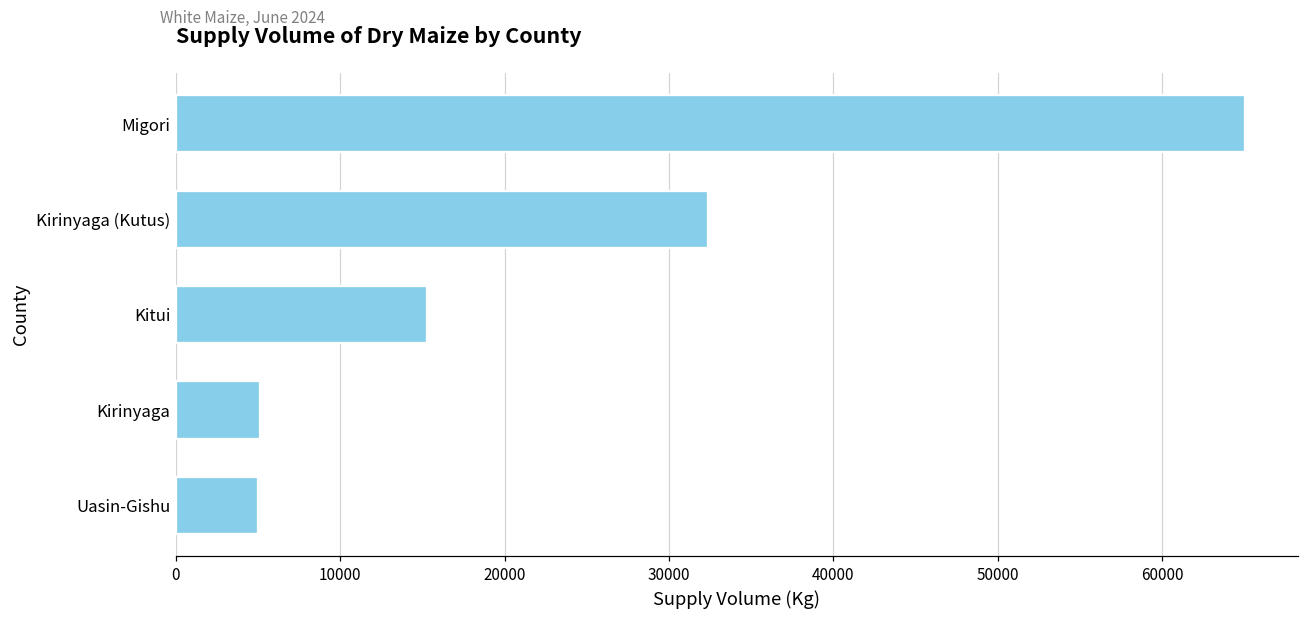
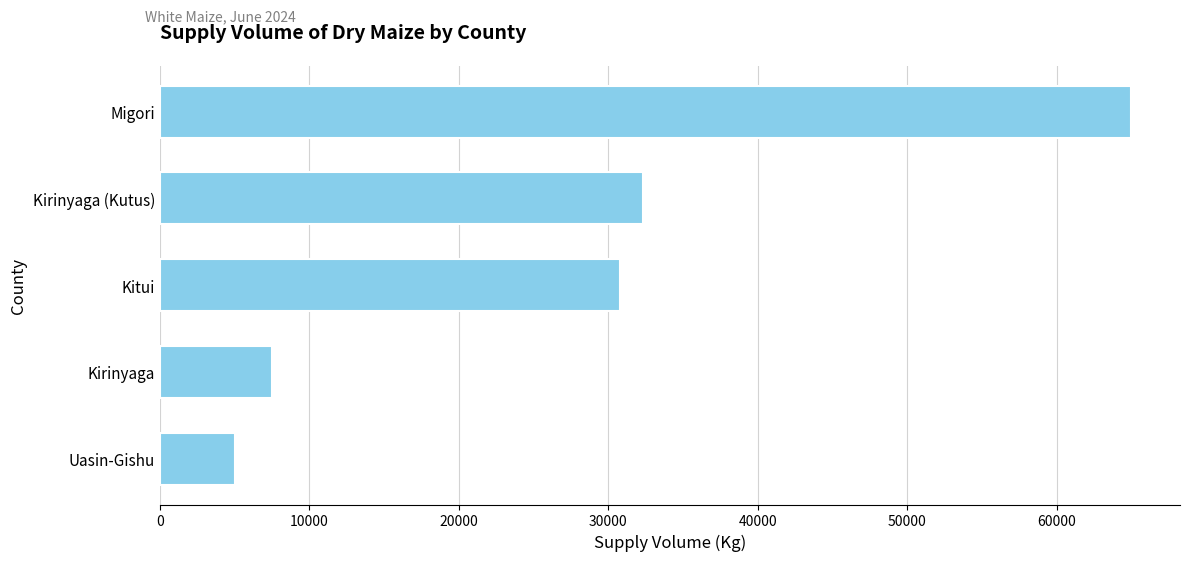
Kitui: 15300 -> 30800
Kirinyaga: 5100 -> 7500
